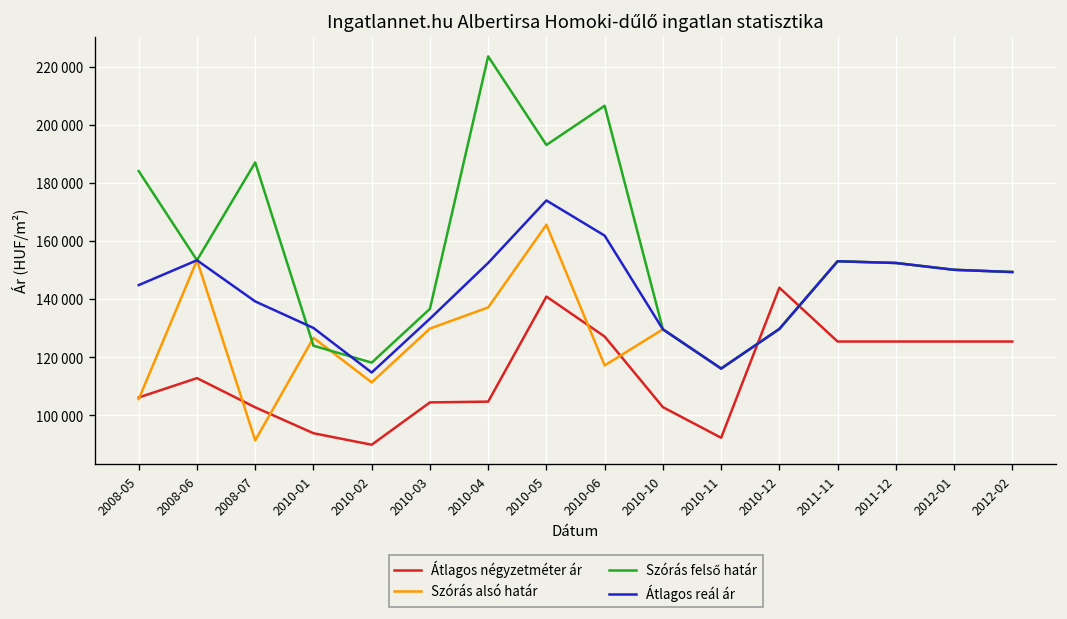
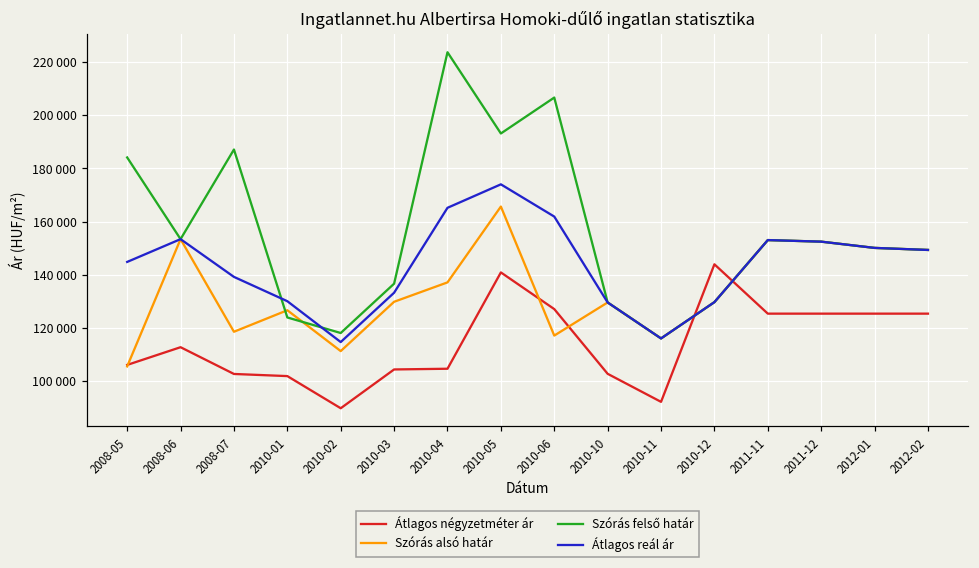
Szórás alsó határ, 2008-07: 91000 -> 119000
Átlagos négyzetméter ár, 2010-01: 94000 -> 102000
Átlagos reál ár, 2010-04: 153000 -> 165000
